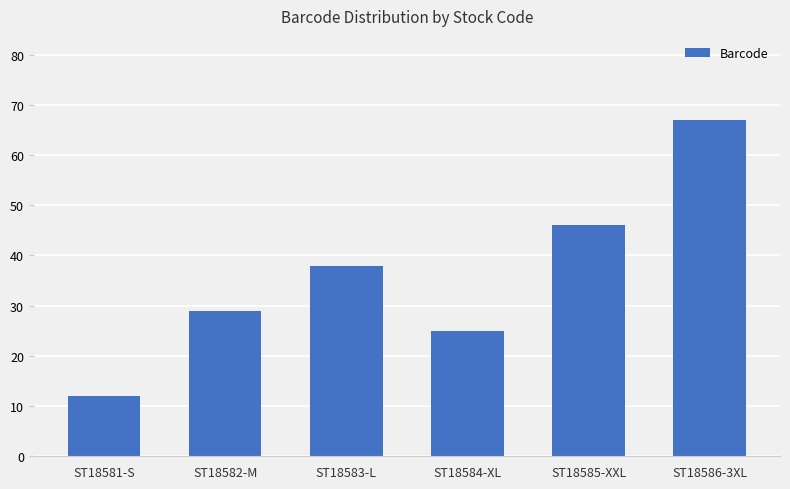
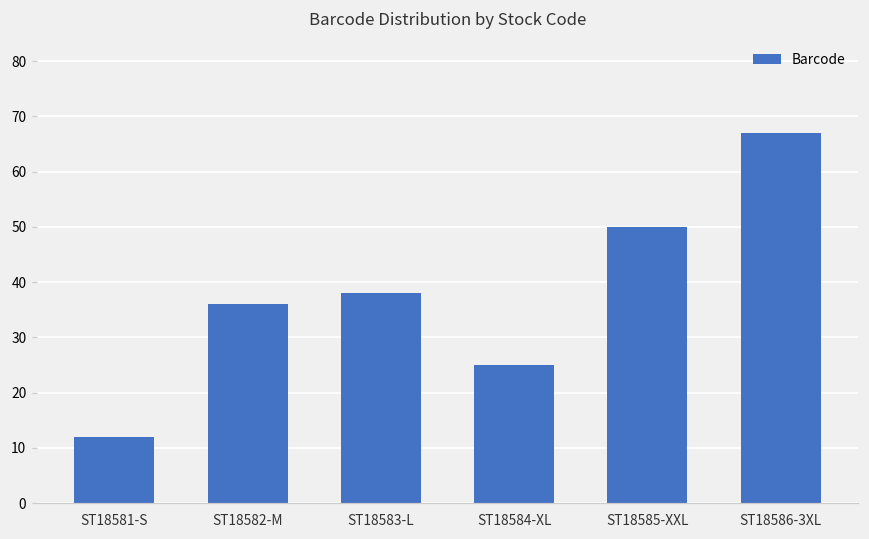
ST18582-M: 29 -> 36
ST18585-XXL: 46 -> 50
